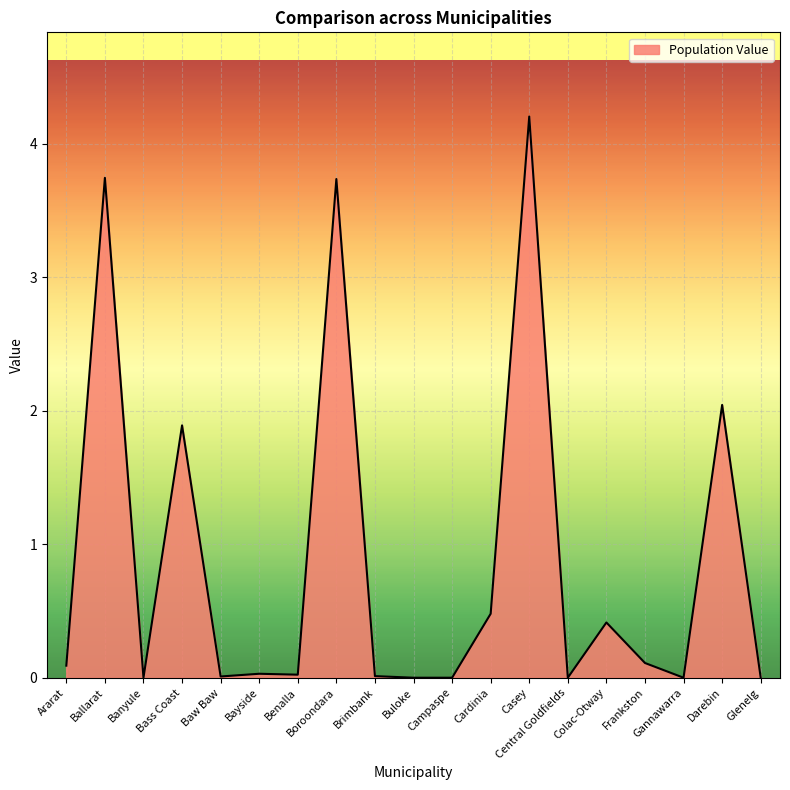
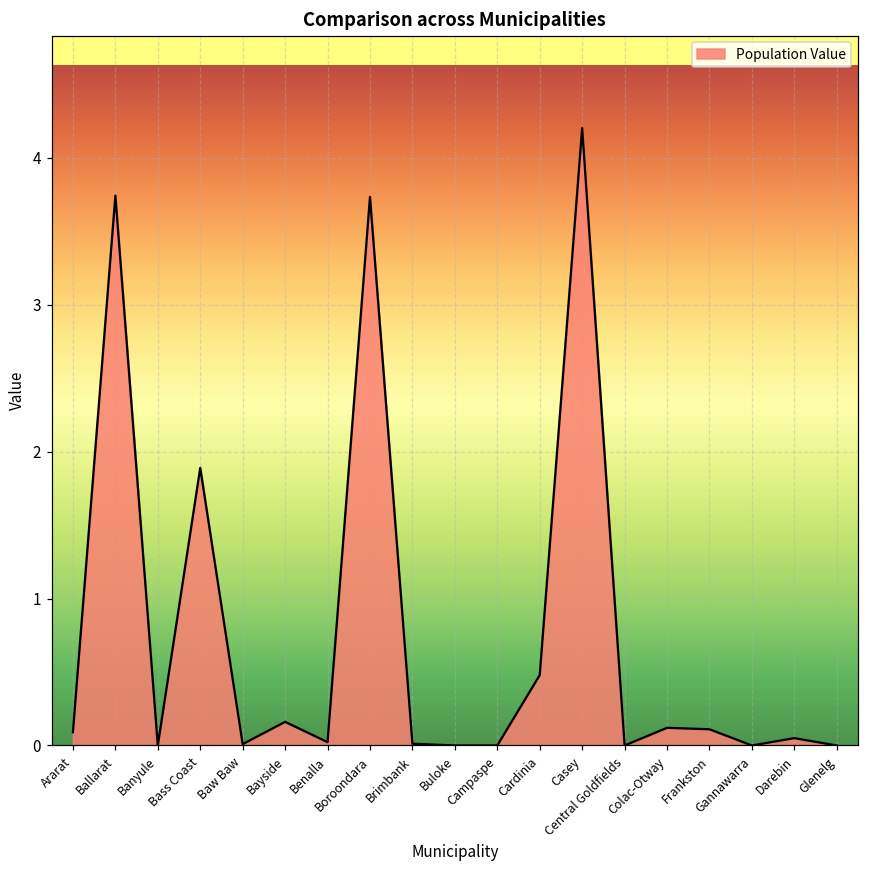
Bayside: 0.03 -> 0.16
Colac-Otway: 0.41 -> 0.12
Darebin: 2.04 -> 0.05
